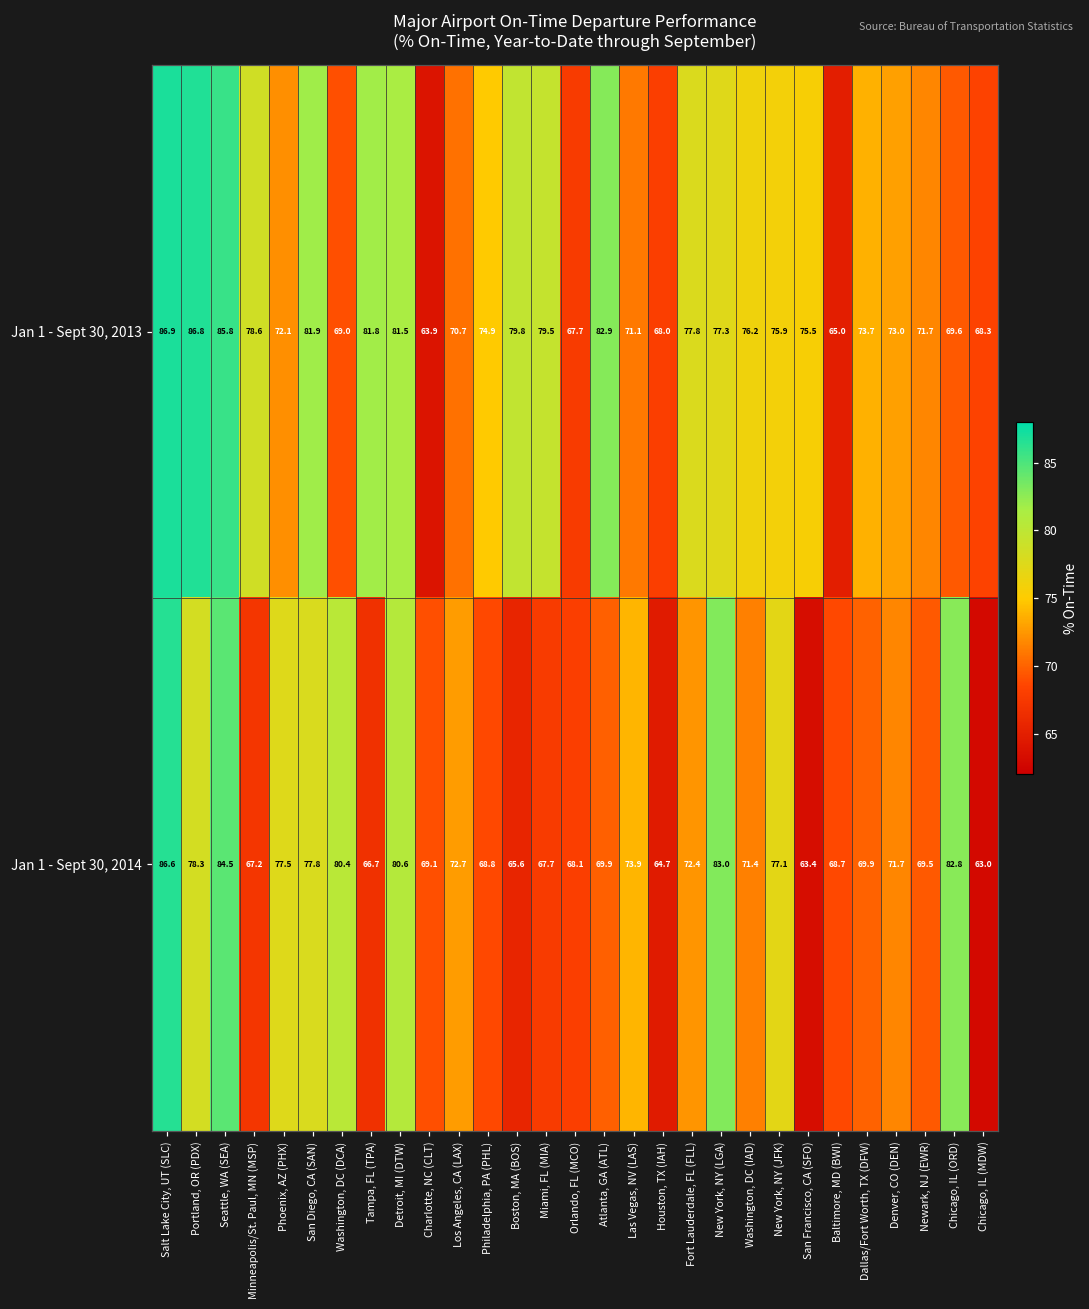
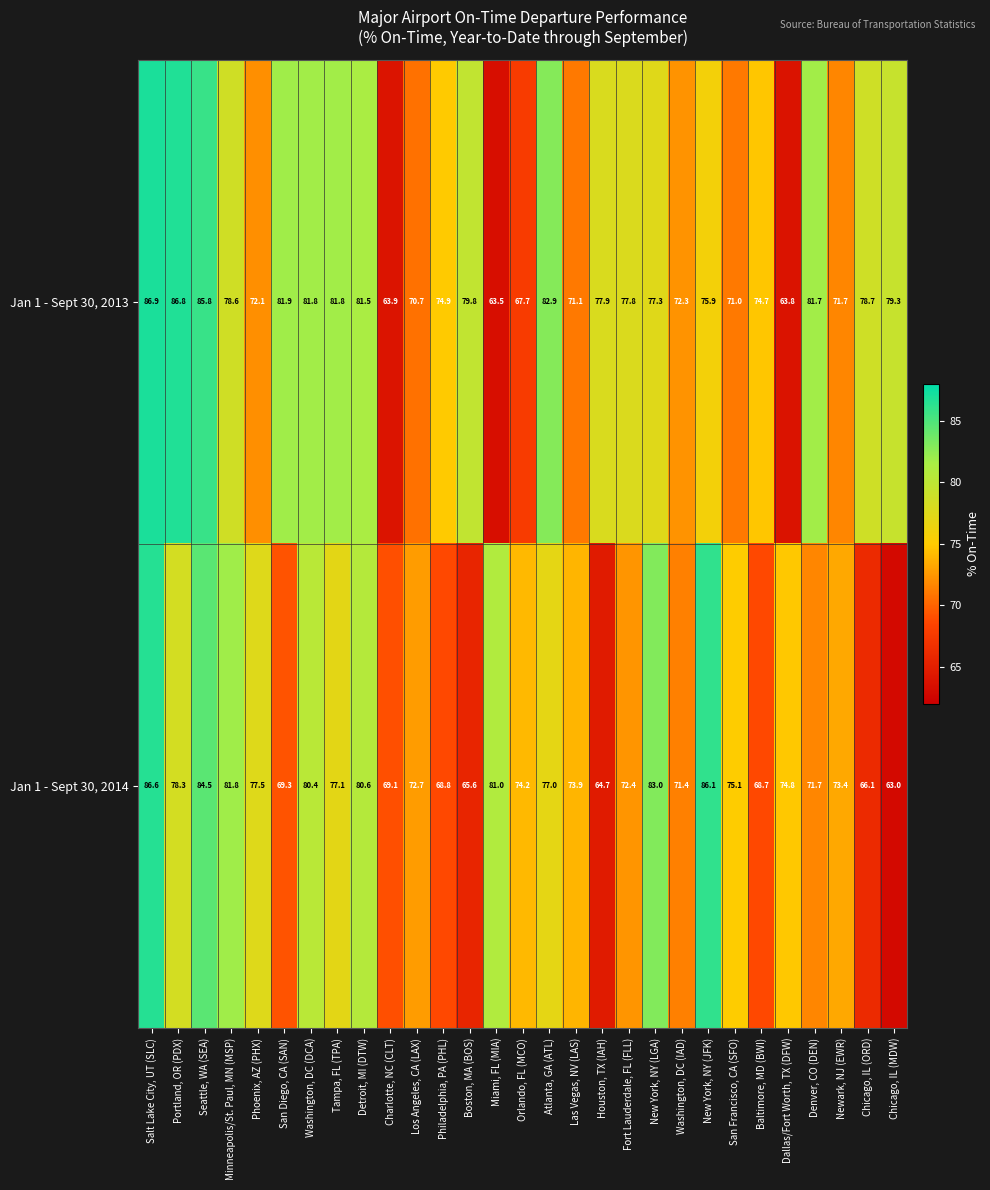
Jan 1 - Sept 30, 2013, Washington, DC (DCA): 69.0 -> 81.8
Jan 1 - Sept 30, 2013, Miami, FL (MIA): 79.5 -> 63.5
Jan 1 - Sept 30, 2013, Houston, TX (IAH): 68.0 -> 77.9
Jan 1 - Sept 30, 2013, Washington, DC (IAD): 76.2 -> 72.3
Jan 1 - Sept 30, 2013, San Francisco, CA (SFO): 75.5 -> 71.0
Jan 1 - Sept 30, 2013, Baltimore, MD (BWI): 65.0 -> 74.7
Jan 1 - Sept 30, 2013, Dallas/Fort Worth, TX (DFW): 73.7 -> 63.8
Jan 1 - Sept 30, 2013, Denver, CO (DEN): 73.0 -> 81.7
Jan 1 - Sept 30, 2013, Chicago, IL (ORD): 69.6 -> 78.7
Jan 1 - Sept 30, 2013, Chicago, IL (MDW): 68.3 -> 79.3
Jan 1 - Sept 30, 2014, Minneapolis/St. Paul, MN (MSP): 67.2 -> 81.8
Jan 1 - Sept 30, 2014, San Diego, CA (SAN): 77.8 -> 69.3
Jan 1 - Sept 30, 2014, Tampa, FL (TPA): 66.7 -> 77.1
Jan 1 - Sept 30, 2014, Miami, FL (MIA): 67.7 -> 81.0
Jan 1 - Sept 30, 2014, Orlando, FL (MCO): 68.1 -> 74.2
Jan 1 - Sept 30, 2014, Atlanta, GA (ATL): 69.9 -> 77.0
Jan 1 - Sept 30, 2014, New York, NY (JFK): 77.1 -> 86.1
Jan 1 - Sept 30, 2014, San Francisco, CA (SFO): 63.4 -> 75.1
Jan 1 - Sept 30, 2014, Dallas/Fort Worth, TX (DFW): 69.9 -> 74.8
Jan 1 - Sept 30, 2014, Newark, NJ (EWR): 69.5 -> 73.4
Jan 1 - Sept 30, 2014, Chicago, IL (ORD): 82.8 -> 66.1
